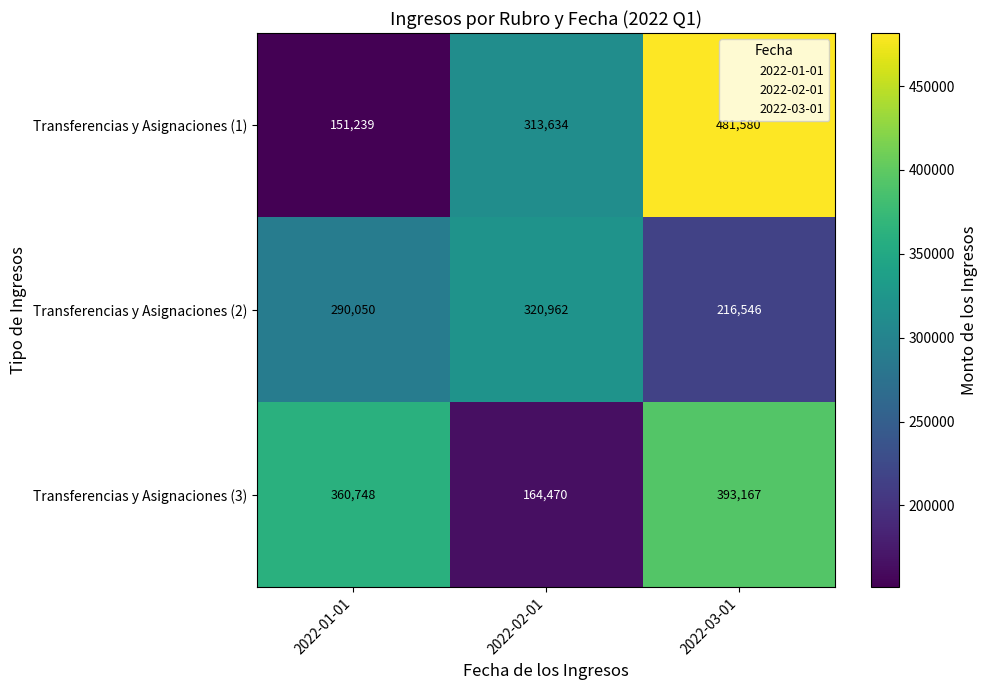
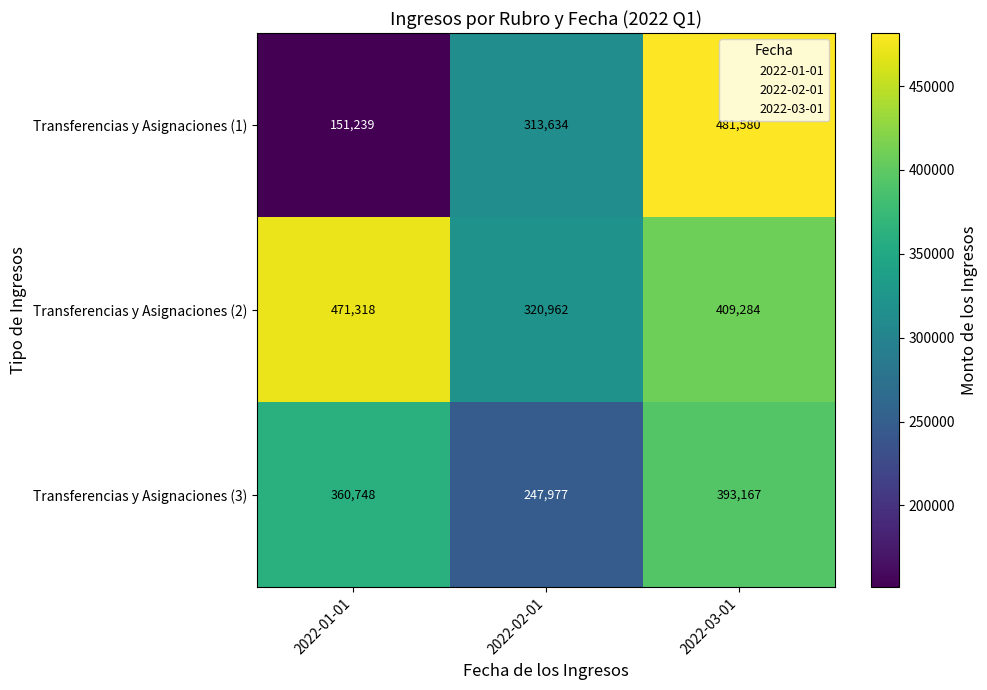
Transferencias y Asignaciones (2), 2022-01-01: 290,050 -> 471,318
Transferencias y Asignaciones (2), 2022-03-01: 216,546 -> 409,284
Transferencias y Asignaciones (3), 2022-02-01: 164,470 -> 247,977
